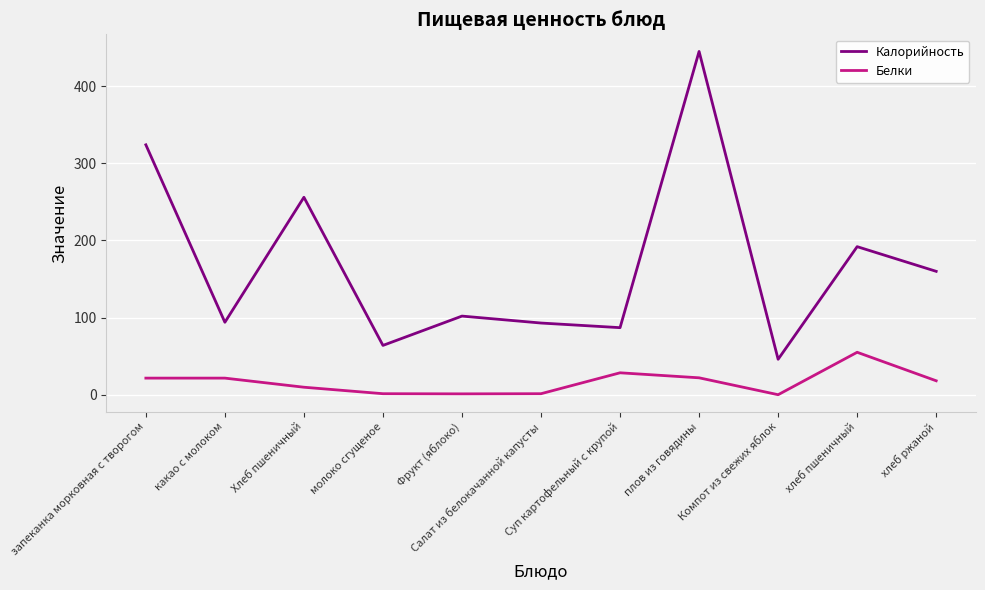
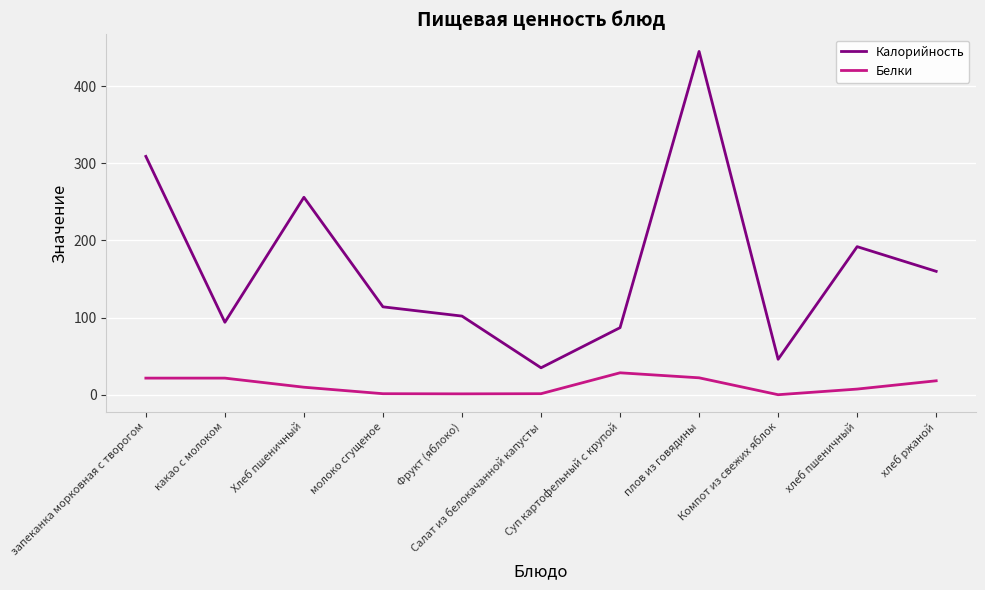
Калорийность, запеканка морковная с творогом: 320 -> 310
Калорийность, молоко сгущеное: 60 -> 110
Калорийность, Салат из белокачанной капусты: 90 -> 40
Белки, хлеб пшеничный: 60 -> 10
